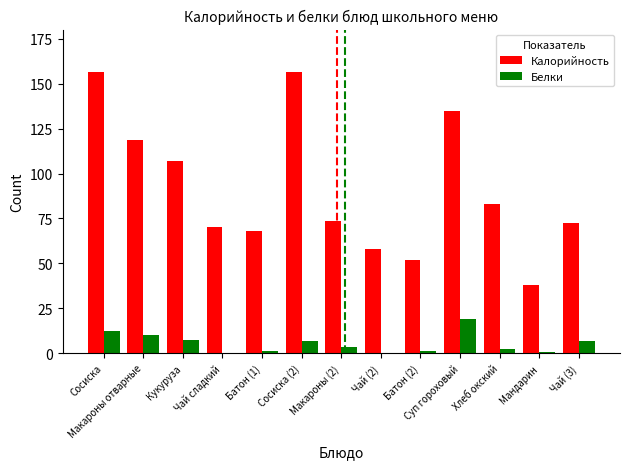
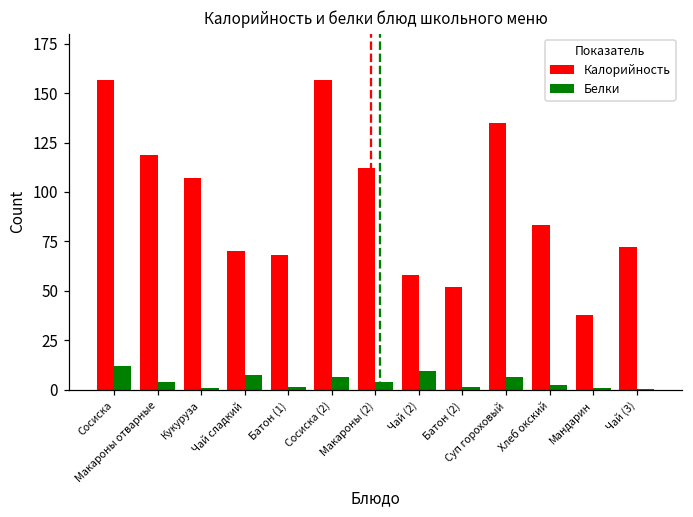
Белки, Макароны отварные: 10 -> 4
Белки, Кукуруза: 7 -> 1
Белки, Чай сладкий: 0 -> 7
Калорийность, Макароны (2): 74 -> 112
Белки, Чай (2): 0 -> 10
Белки, Суп гороховый: 19 -> 7
Белки, Чай (3): 7 -> 0
